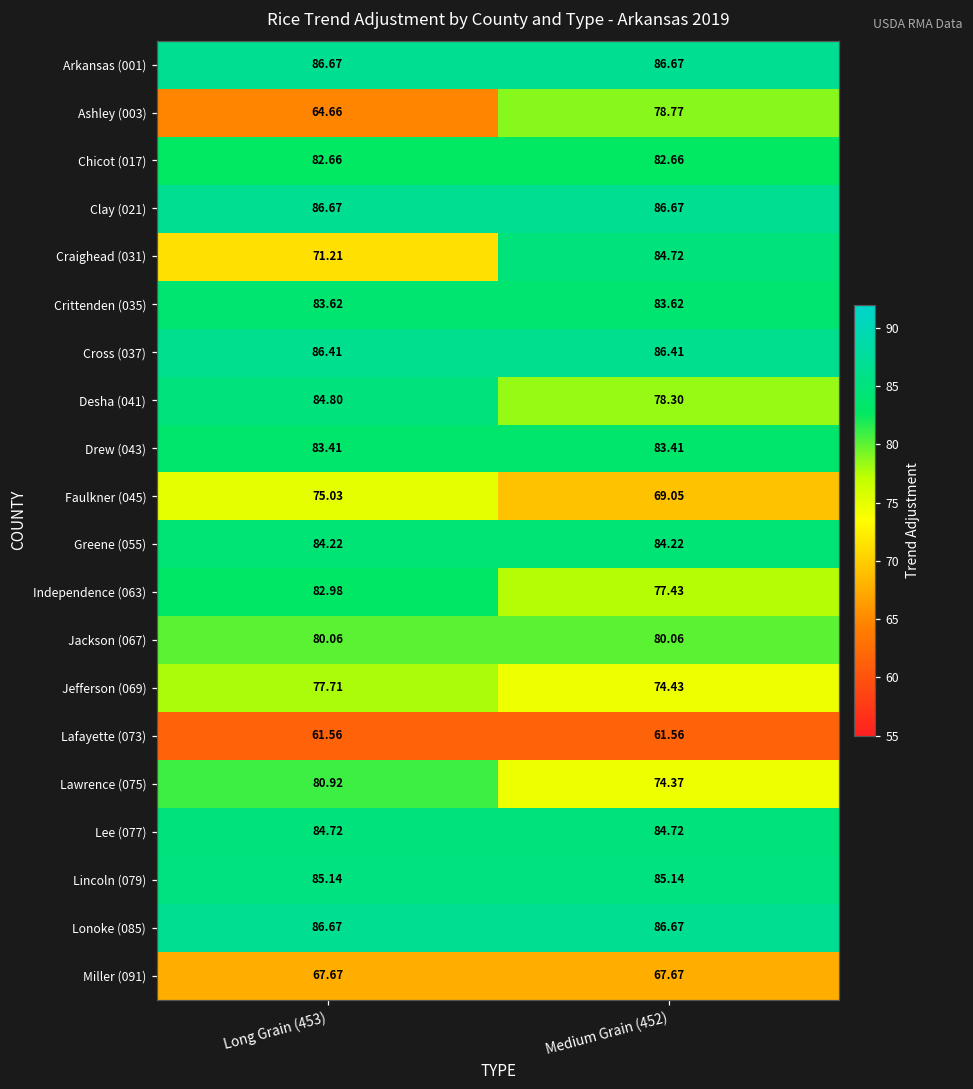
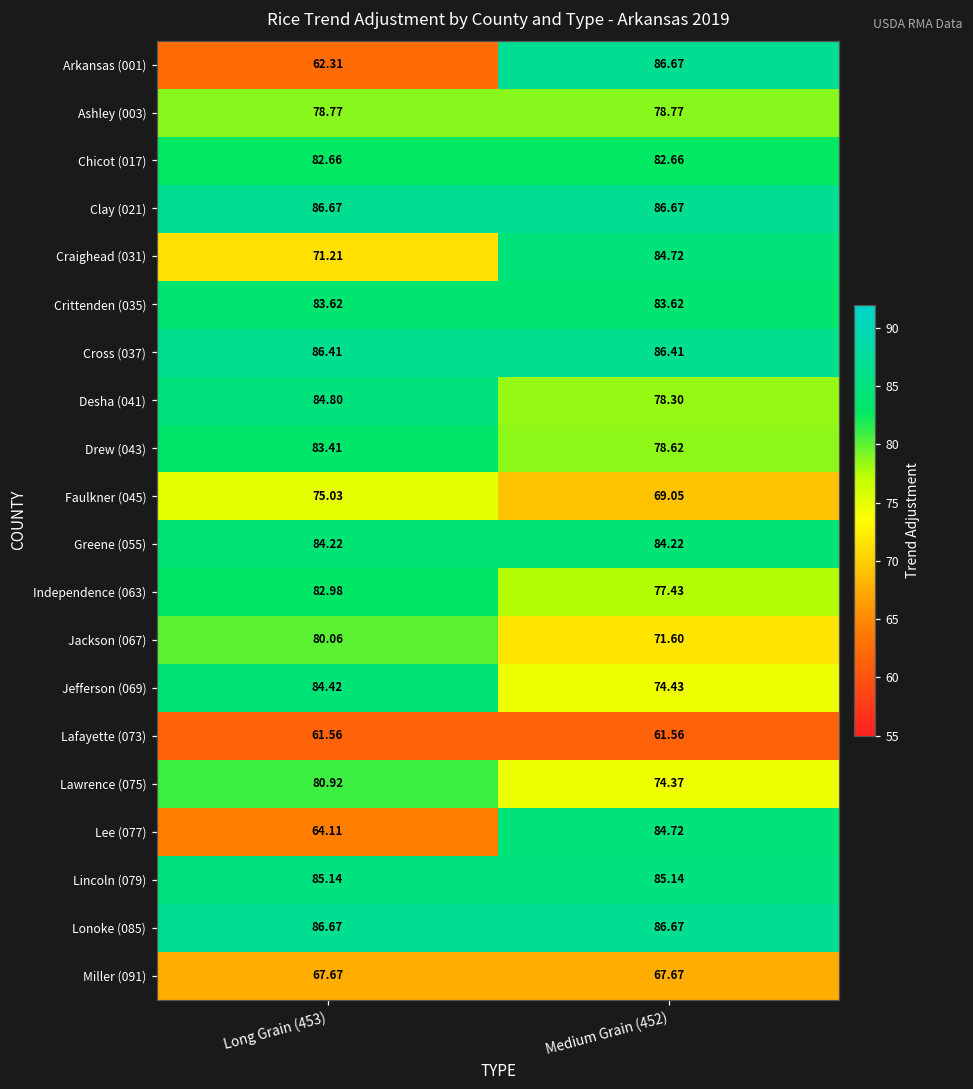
Arkansas (001), Long Grain (453): 86.67 -> 62.31
Ashley (003), Long Grain (453): 64.66 -> 78.77
Drew (043), Medium Grain (452): 83.41 -> 78.62
Jackson (067), Medium Grain (452): 80.06 -> 71.60
Jefferson (069), Long Grain (453): 77.71 -> 84.42
Lee (077), Long Grain (453): 84.72 -> 64.11
